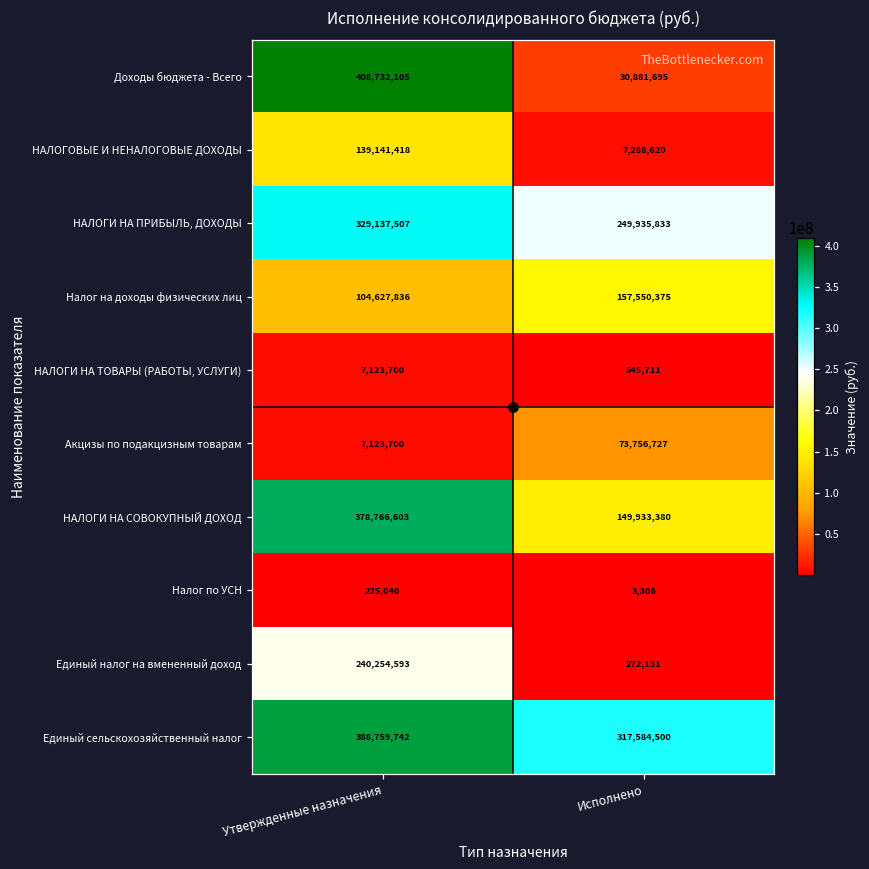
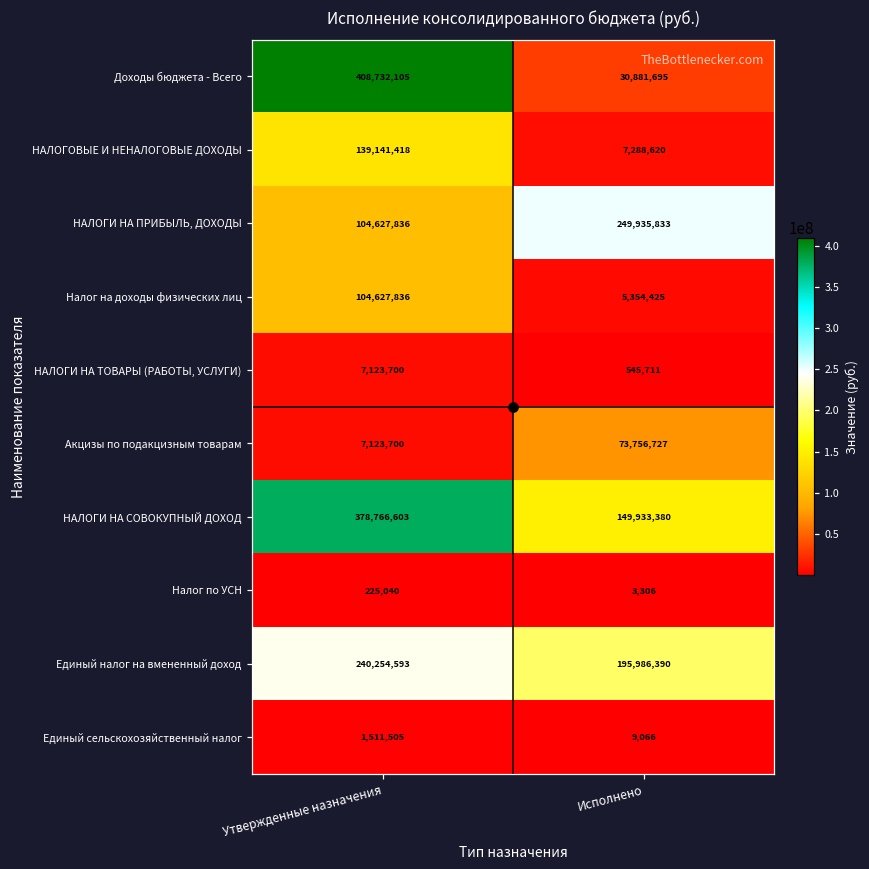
НАЛОГИ НА ПРИБЫЛЬ, ДОХОДЫ, Утвержденные назначения: 329,137,507 -> 104,627,836
Налог на доходы физических лиц, Исполнено: 157,550,375 -> 5,354,425
Единый налог на вмененный доход, Исполнено: 272,131 -> 195,986,390
Единый сельскохозяйственный налог, Утвержденные назначения: 388,759,742 -> 1,511,505
Единый сельскохозяйственный налог, Исполнено: 317,584,500 -> 9,066
